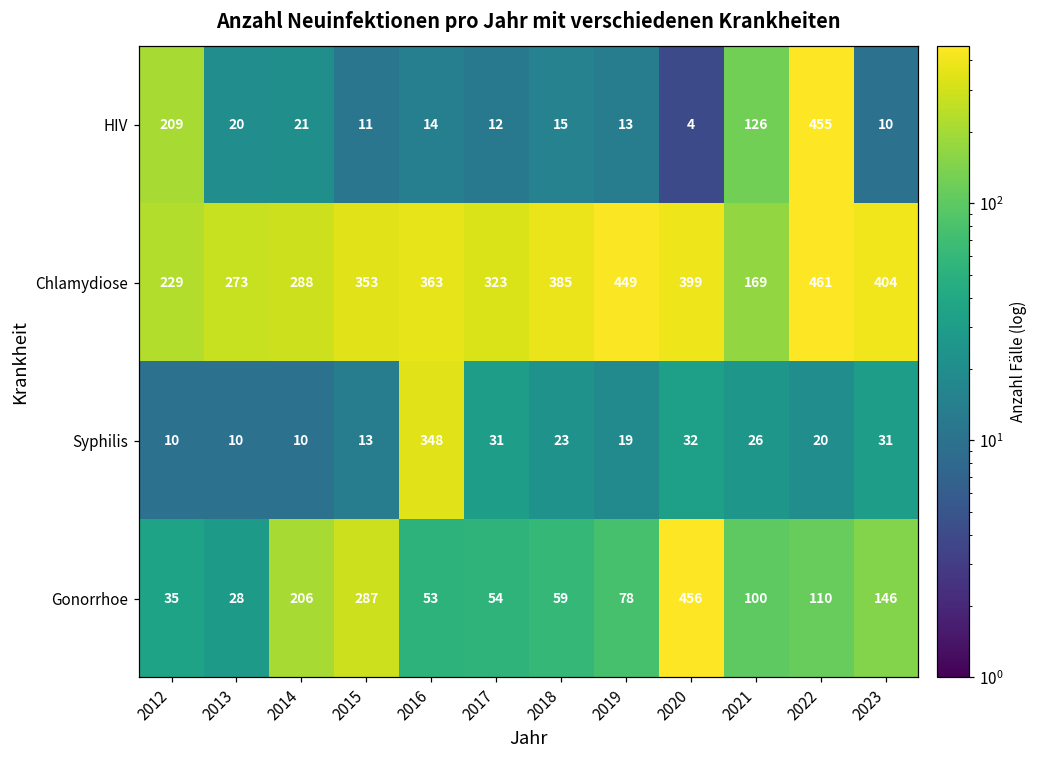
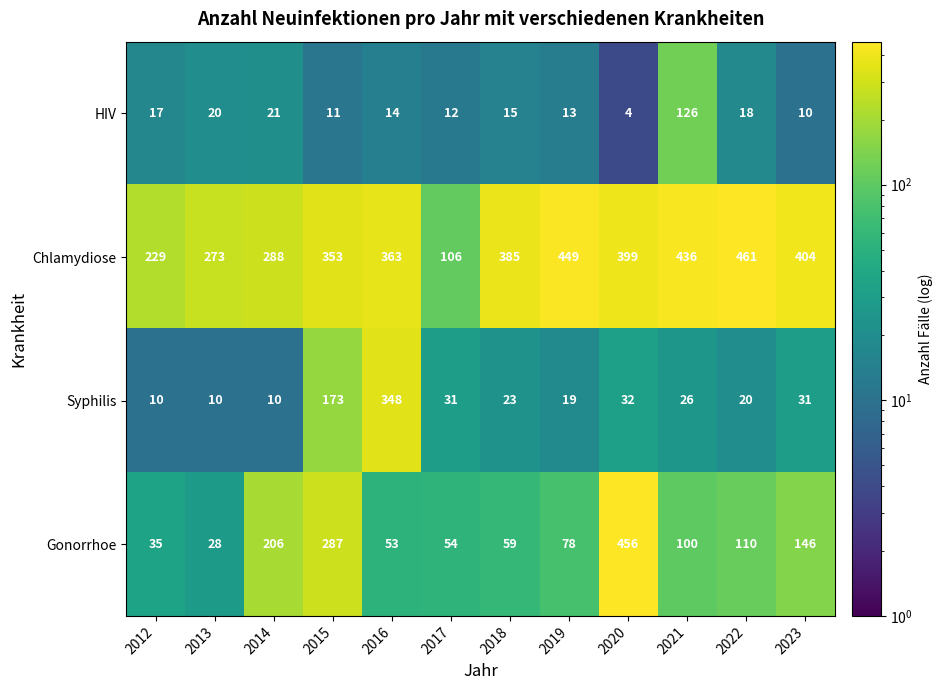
HIV, 2012: 209 -> 17
HIV, 2022: 455 -> 18
Chlamydiose, 2017: 323 -> 106
Chlamydiose, 2021: 169 -> 436
Syphilis, 2015: 13 -> 173
